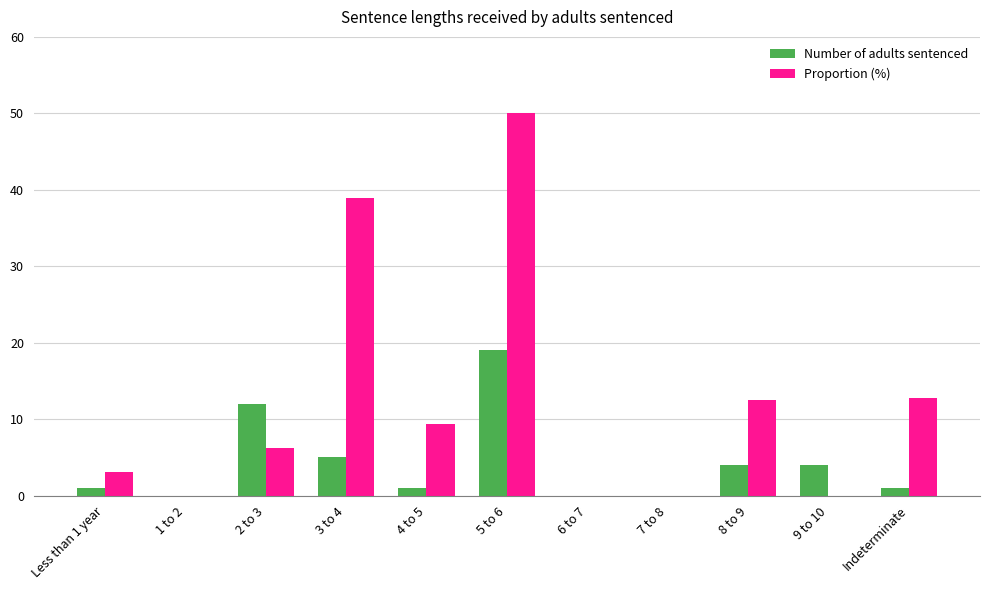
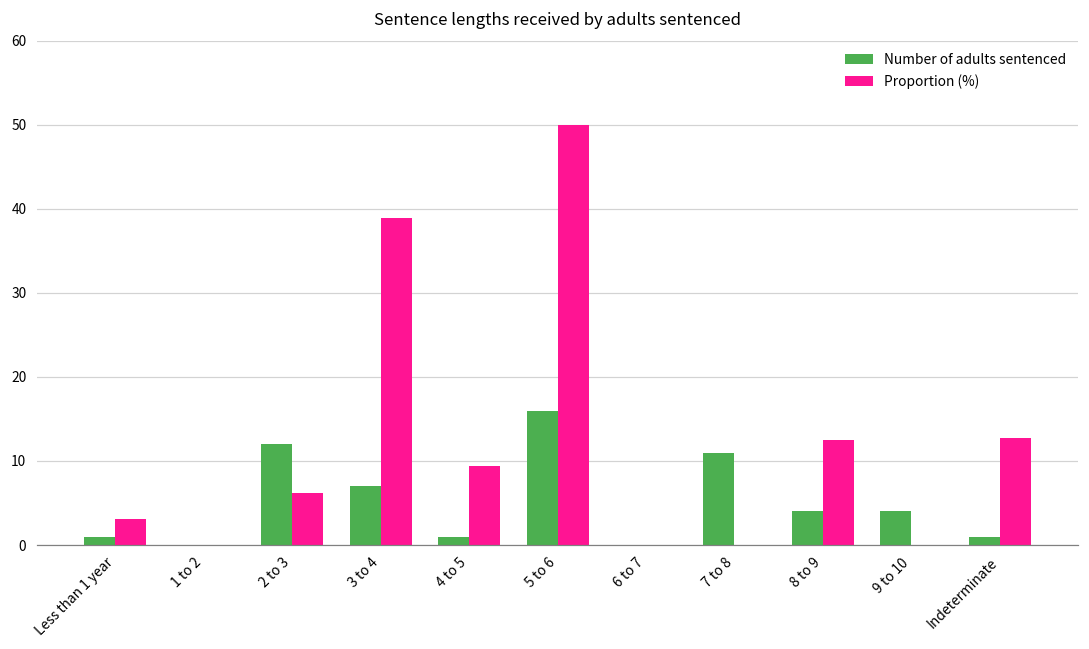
Number of adults sentenced, 3 to 4: 5 -> 7
Number of adults sentenced, 5 to 6: 19 -> 16
Number of adults sentenced, 7 to 8: 0 -> 11
